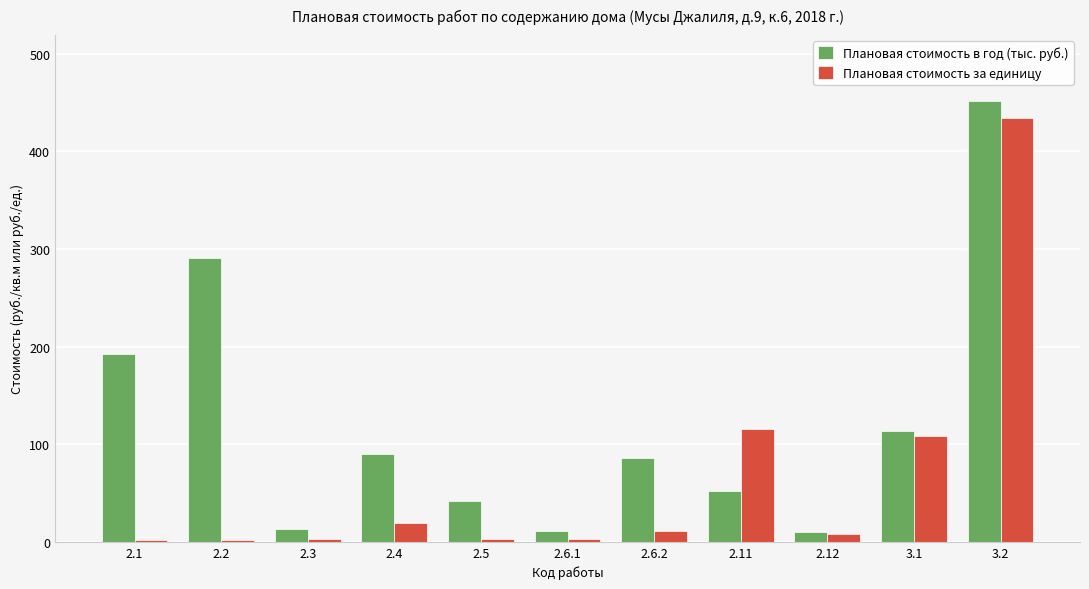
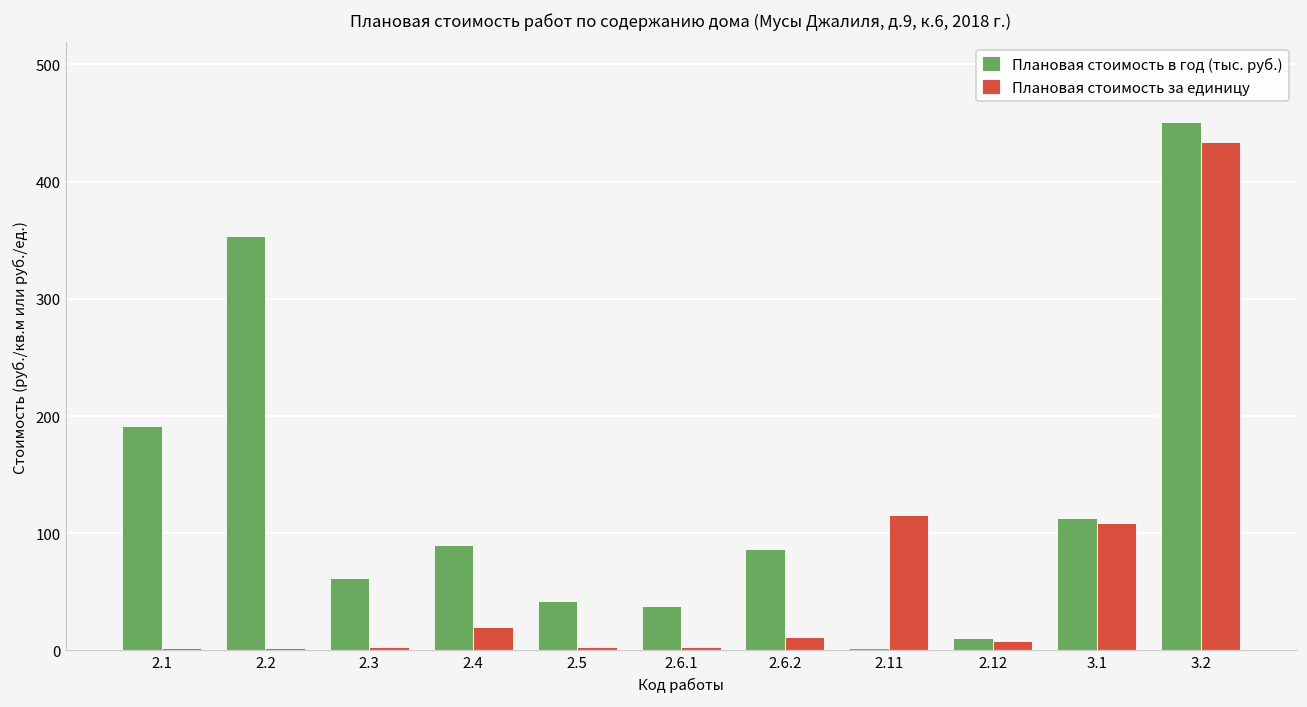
Плановая стоимость в год (тыс. руб.), 2.2: 290 -> 350
Плановая стоимость в год (тыс. руб.), 2.3: 10 -> 60
Плановая стоимость в год (тыс. руб.), 2.6.1: 10 -> 40
Плановая стоимость в год (тыс. руб.), 2.11: 50 -> 0
